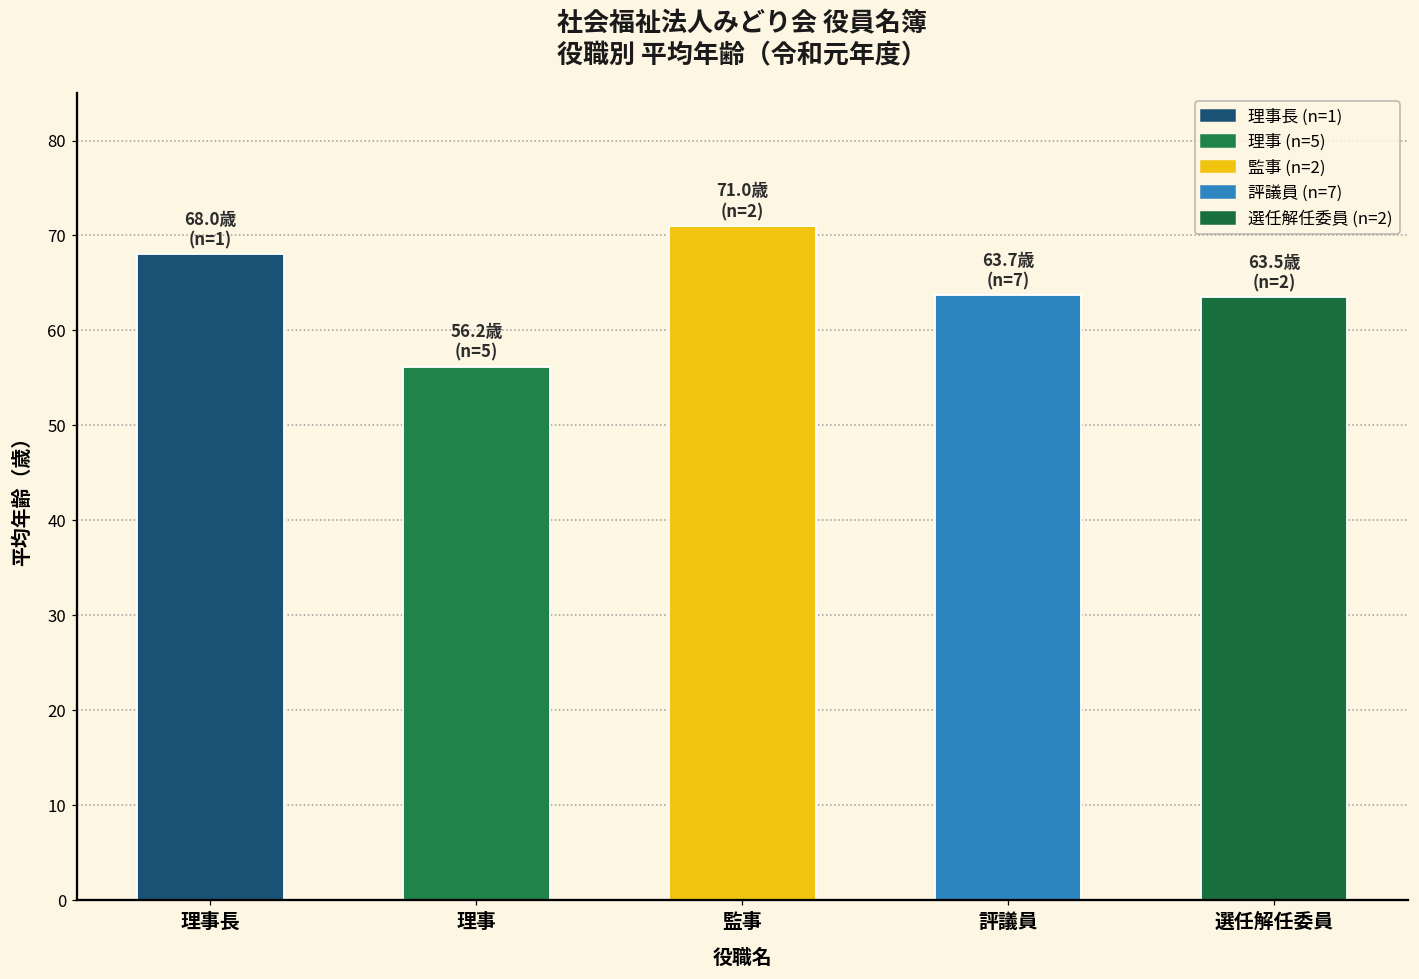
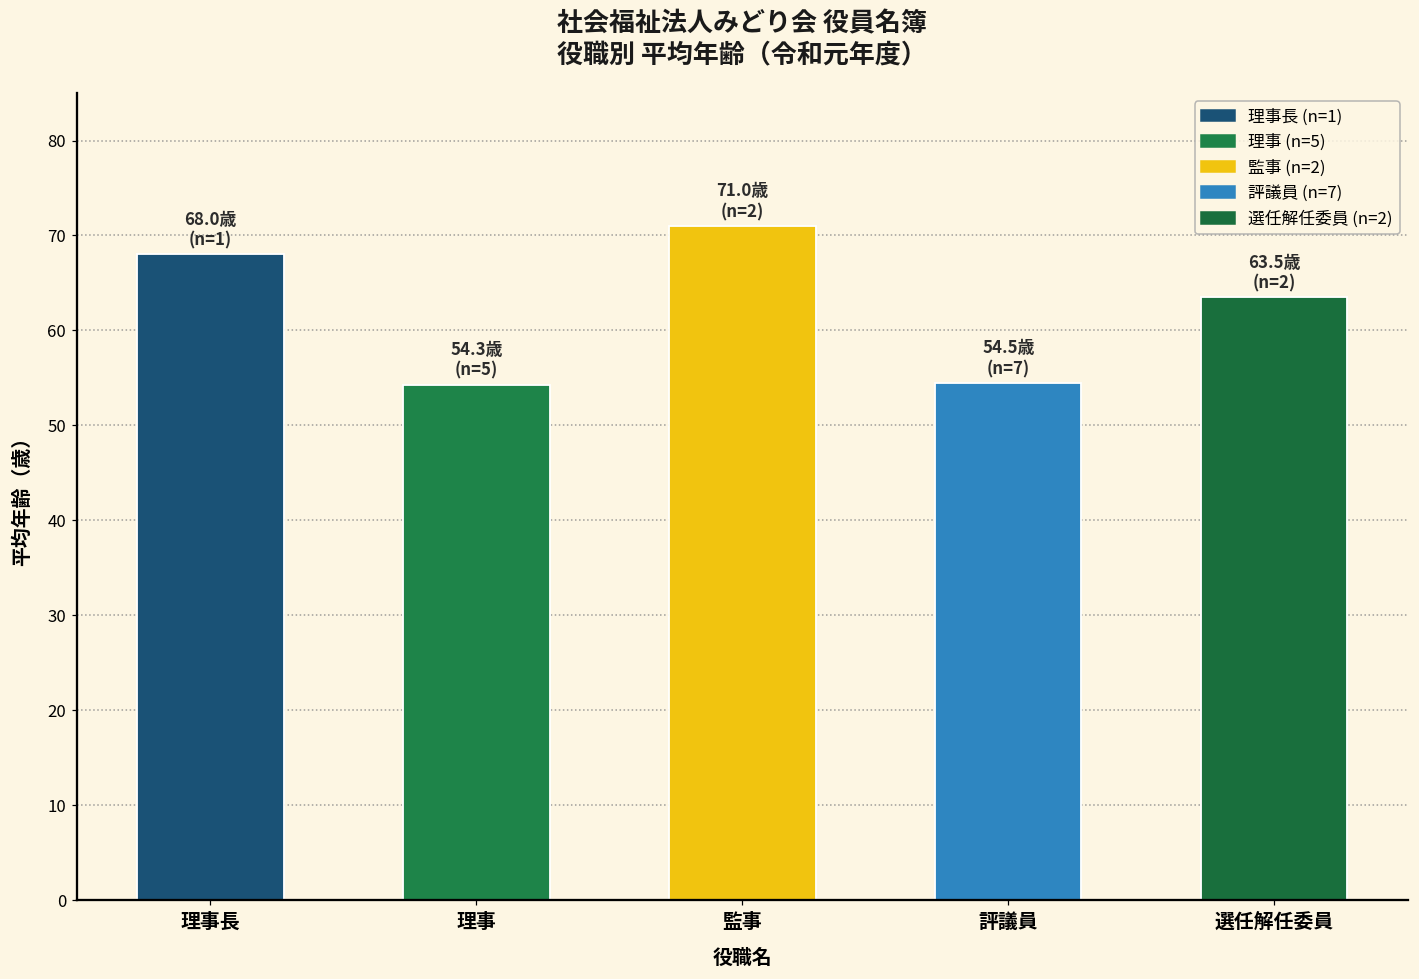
理事: 56.2歳 -> 54.3歳
評議員: 63.7歳 -> 54.5歳
